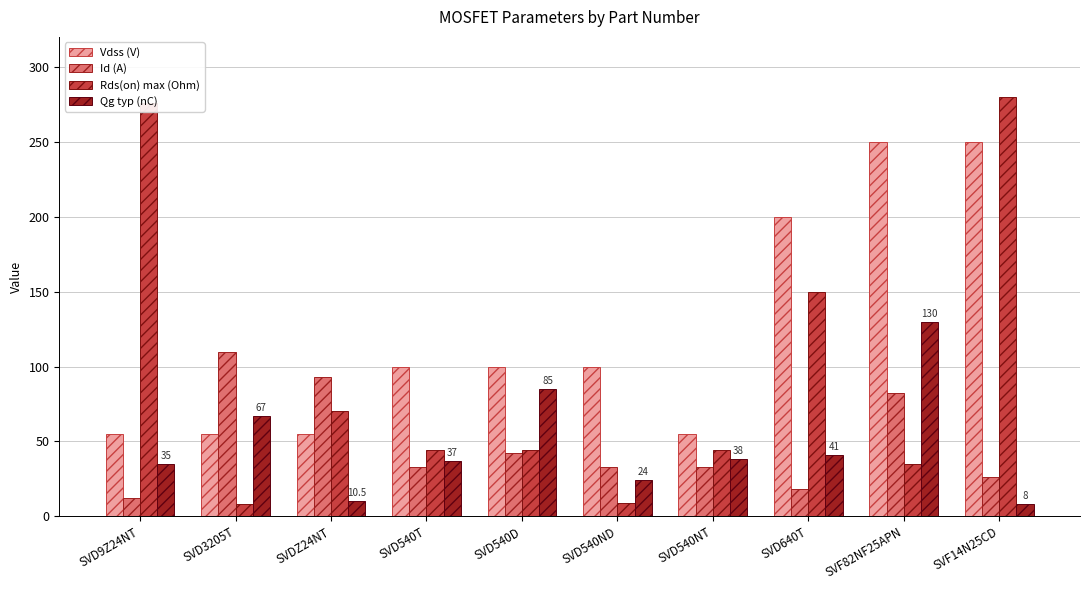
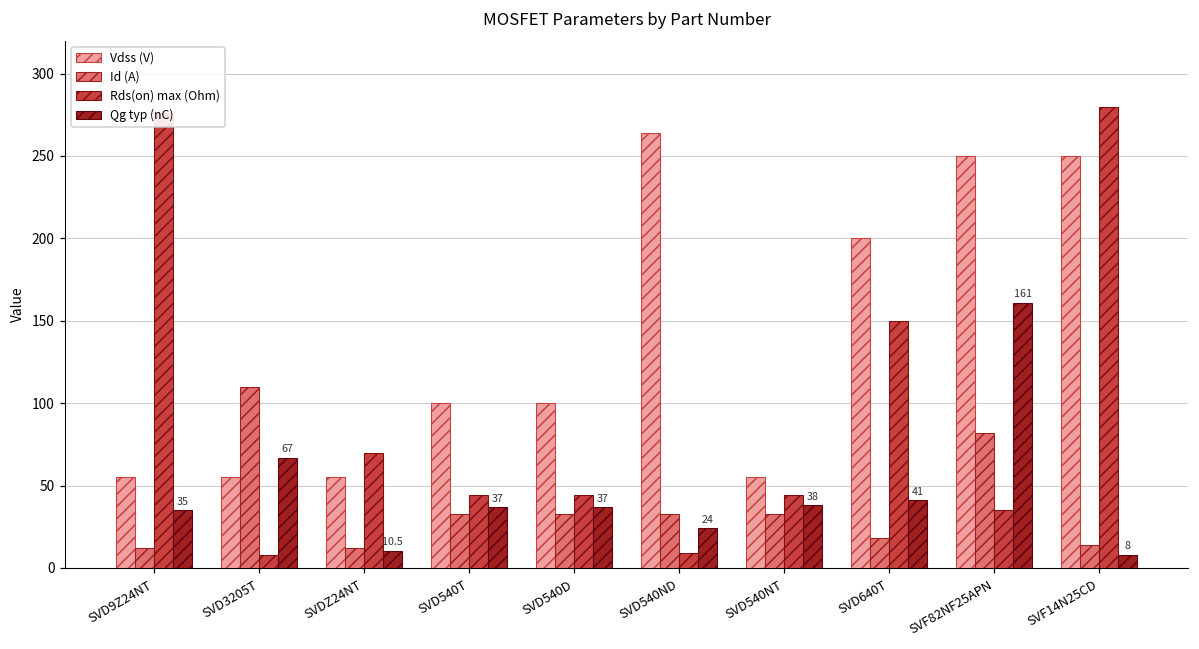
Id (A), SVDZ24NT: 93 -> 12
Id (A), SVD540D: 42 -> 33
Qg typ (nC), SVD540D: 85 -> 37
Vdss (V), SVD540ND: 100 -> 264
Qg typ (nC), SVF82NF25APN: 130 -> 161
Id (A), SVF14N25CD: 26 -> 14
